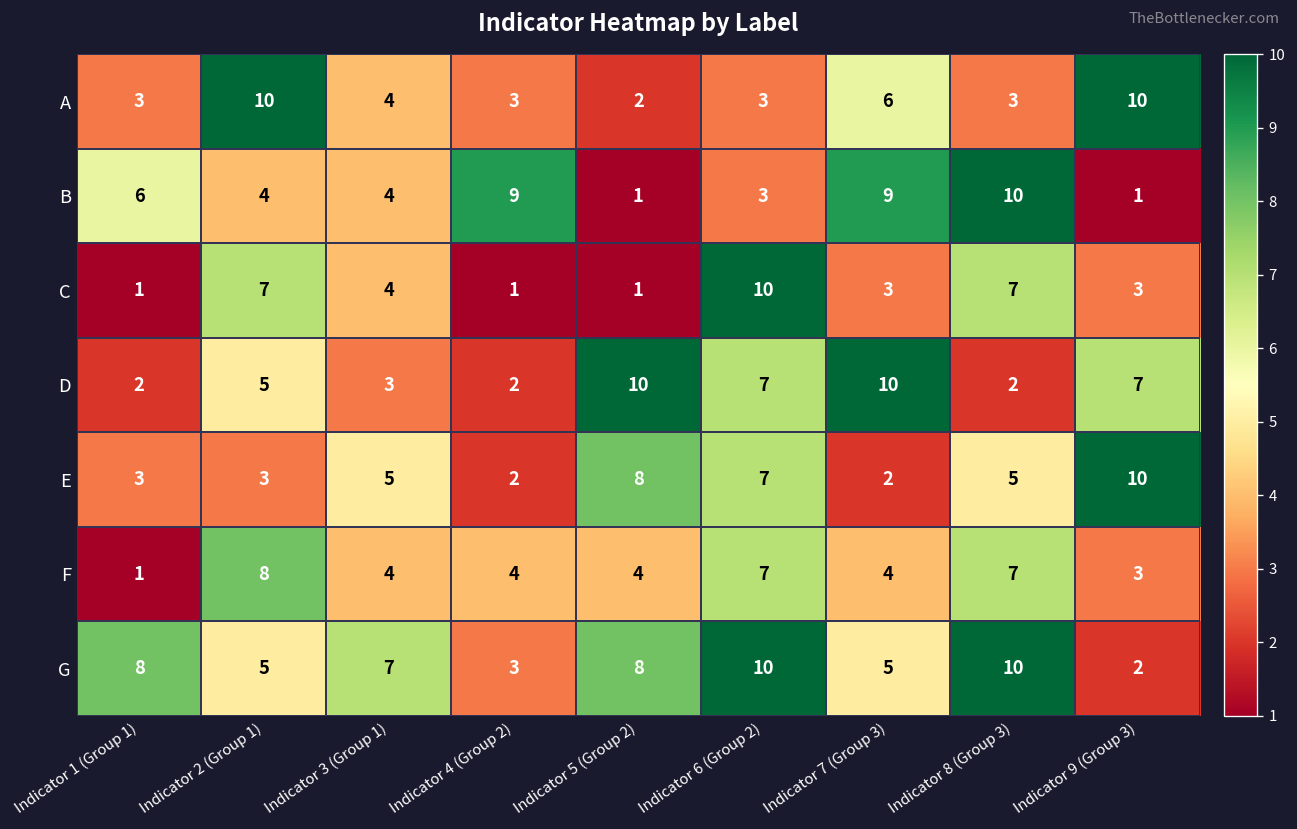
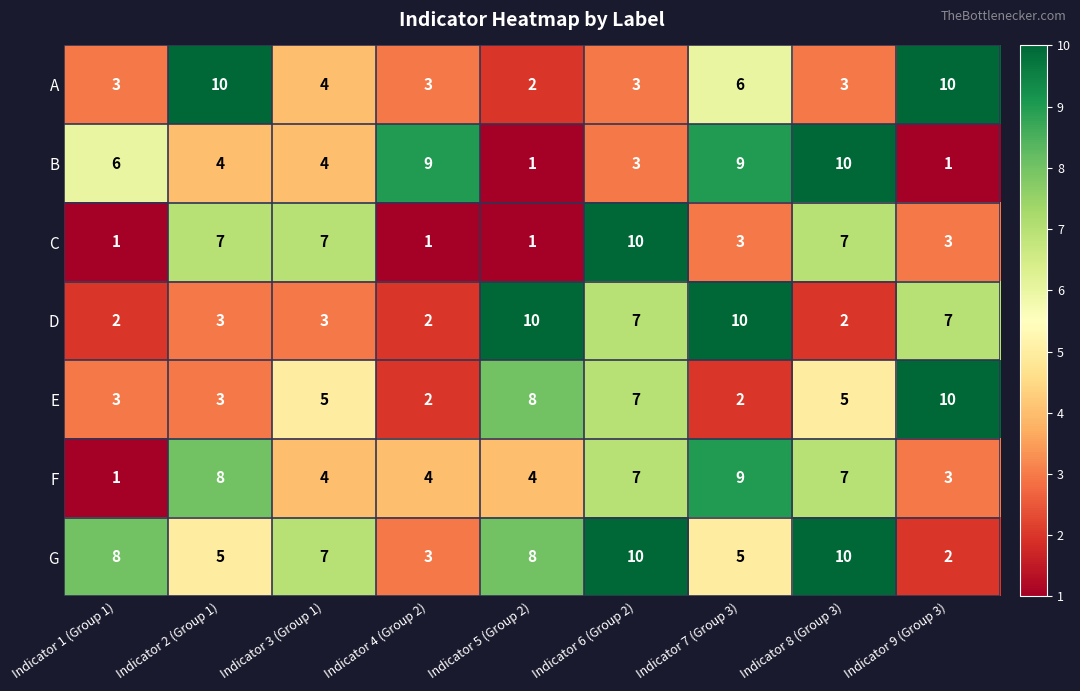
C, Indicator 3 (Group 1): 4 -> 7
D, Indicator 2 (Group 1): 5 -> 3
F, Indicator 7 (Group 3): 4 -> 9
